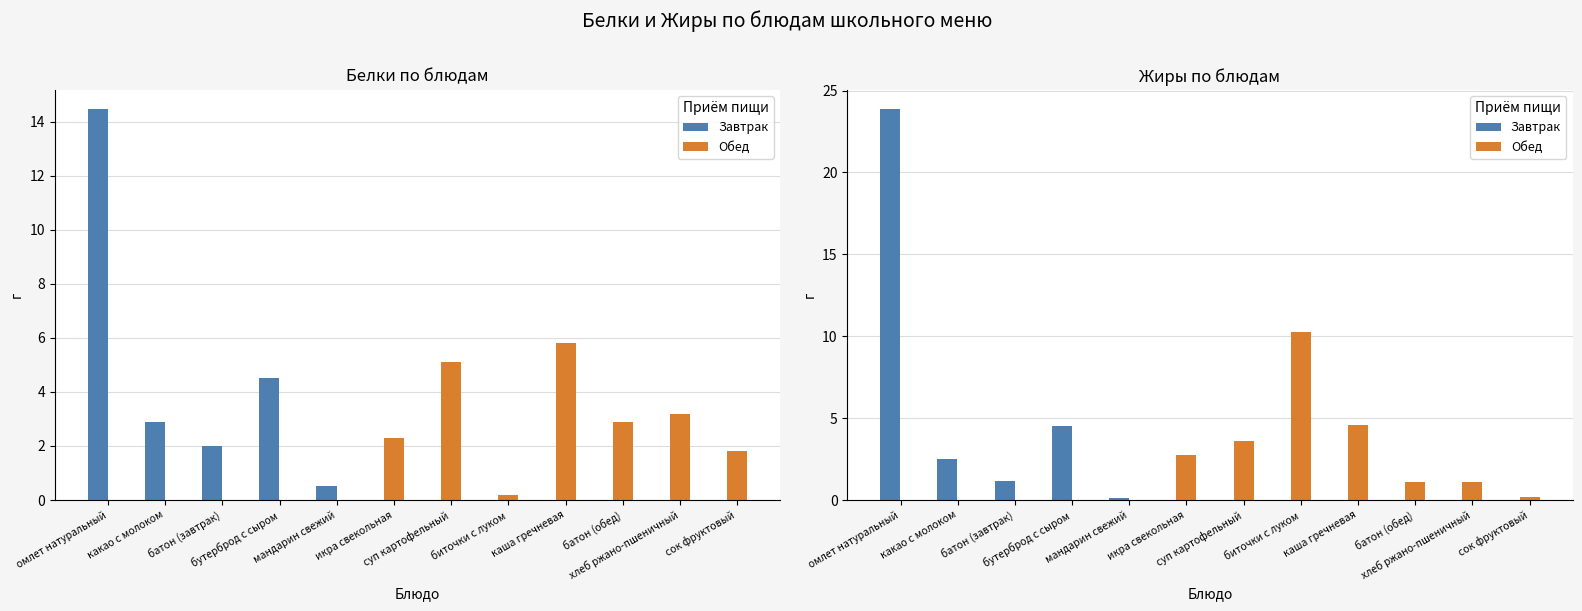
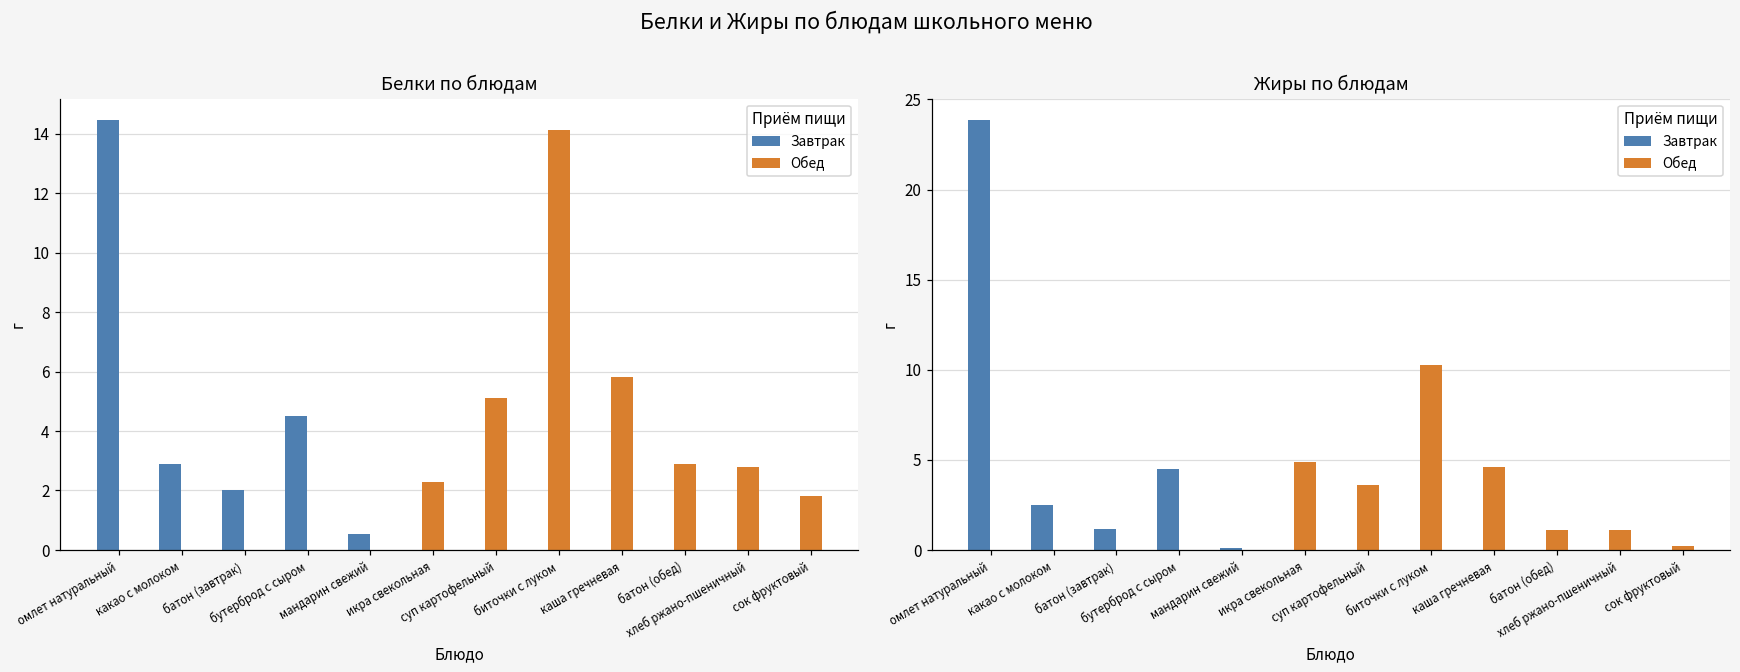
Белки по блюдам, Обед, биточки с луком: 0.2 -> 14.1
Белки по блюдам, Обед, хлеб ржано-пшеничный: 3.2 -> 2.8
Жиры по блюдам, Обед, икра свекольная: 2.8 -> 4.9
